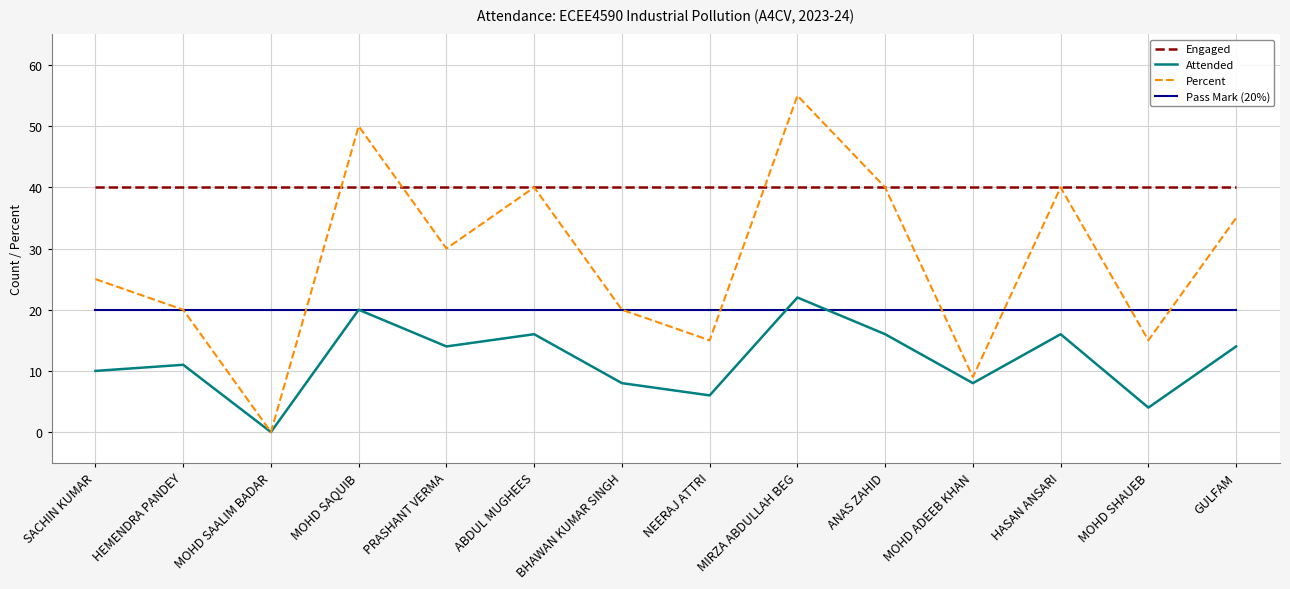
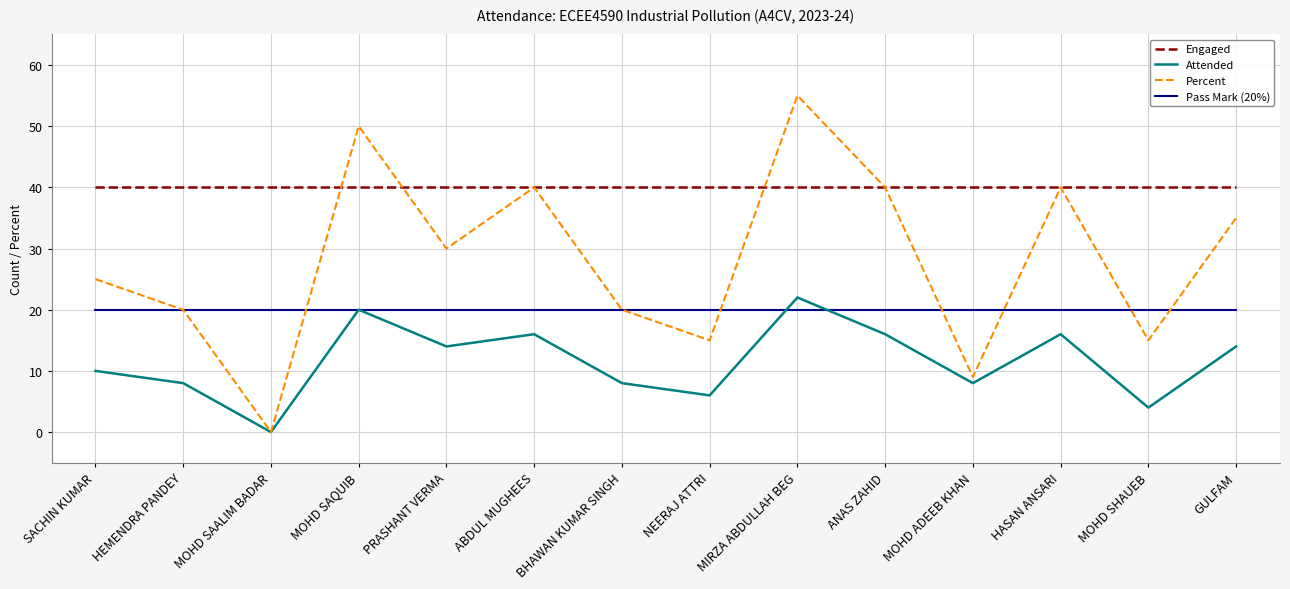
Attended, HEMENDRA PANDEY: 11 -> 8
